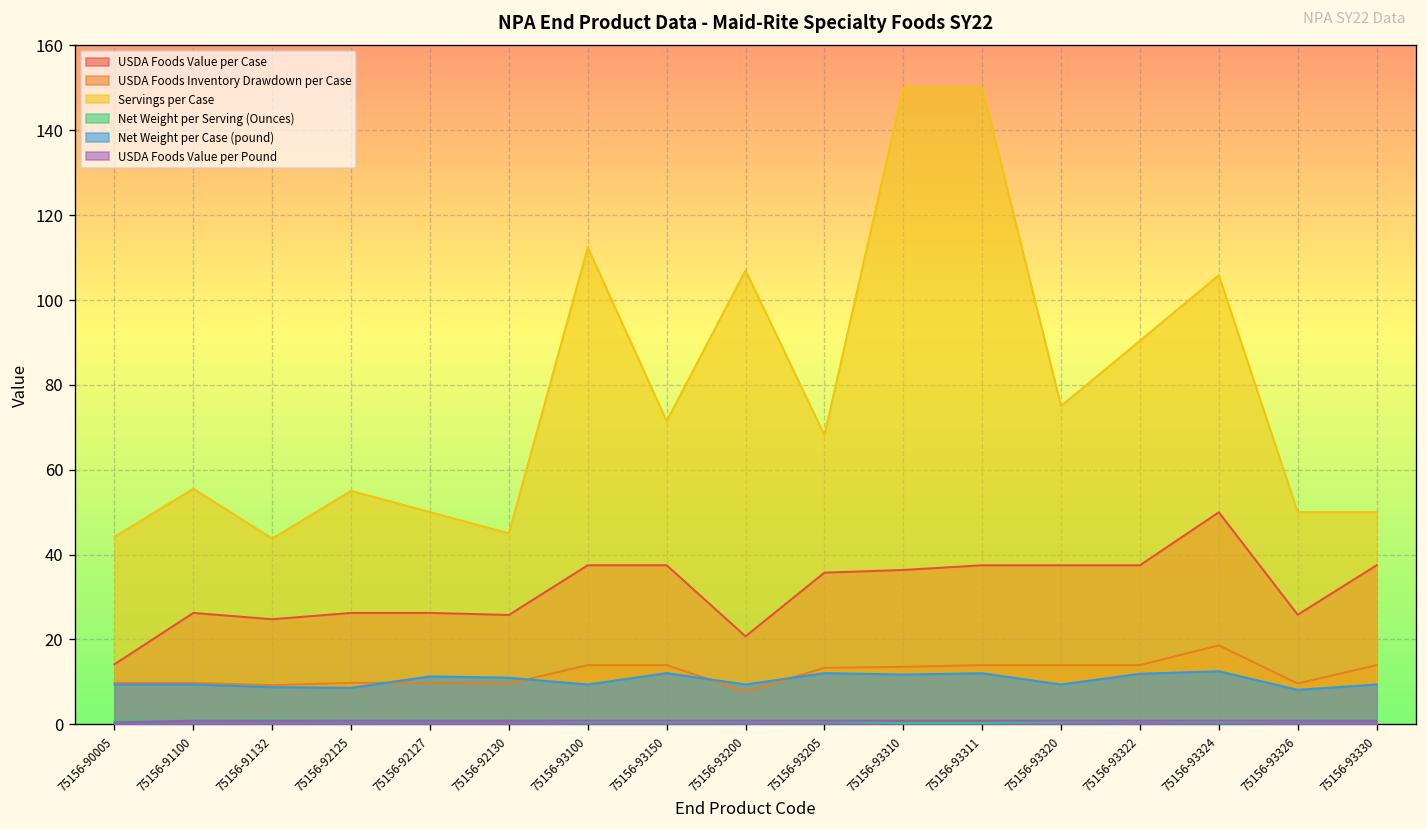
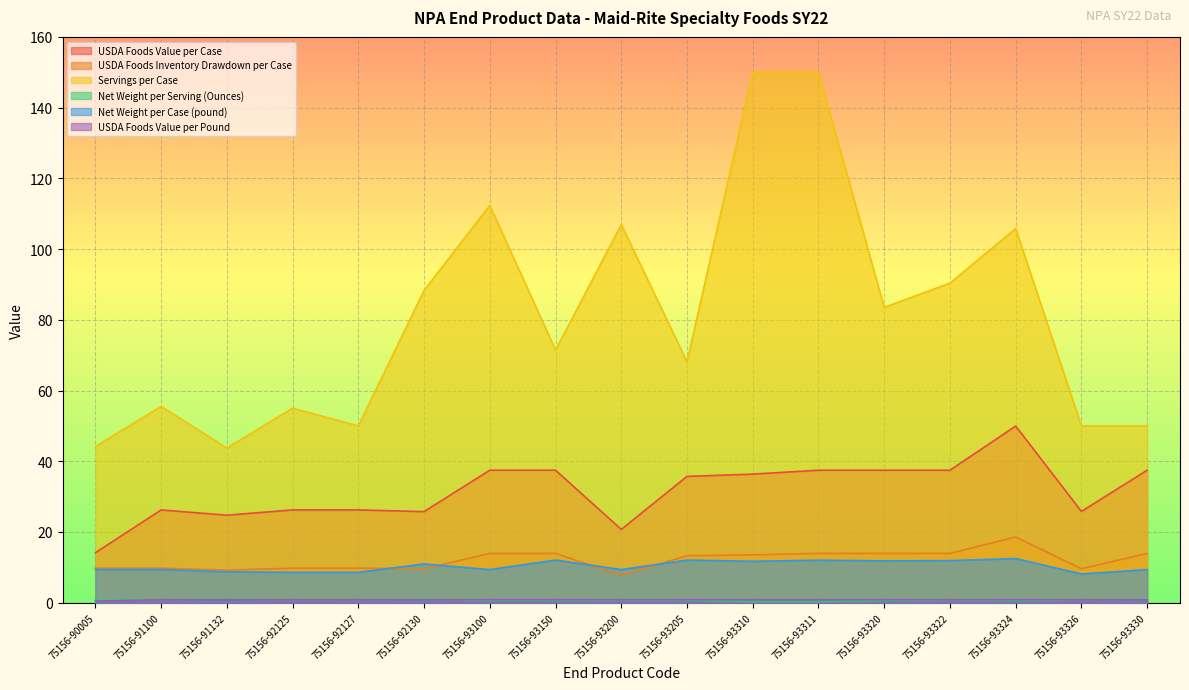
Net Weight per Case (pound), 75156-92127: 11 -> 9
Servings per Case, 75156-92130: 45 -> 88
Servings per Case, 75156-93320: 75 -> 84
Net Weight per Case (pound), 75156-93320: 9 -> 12
